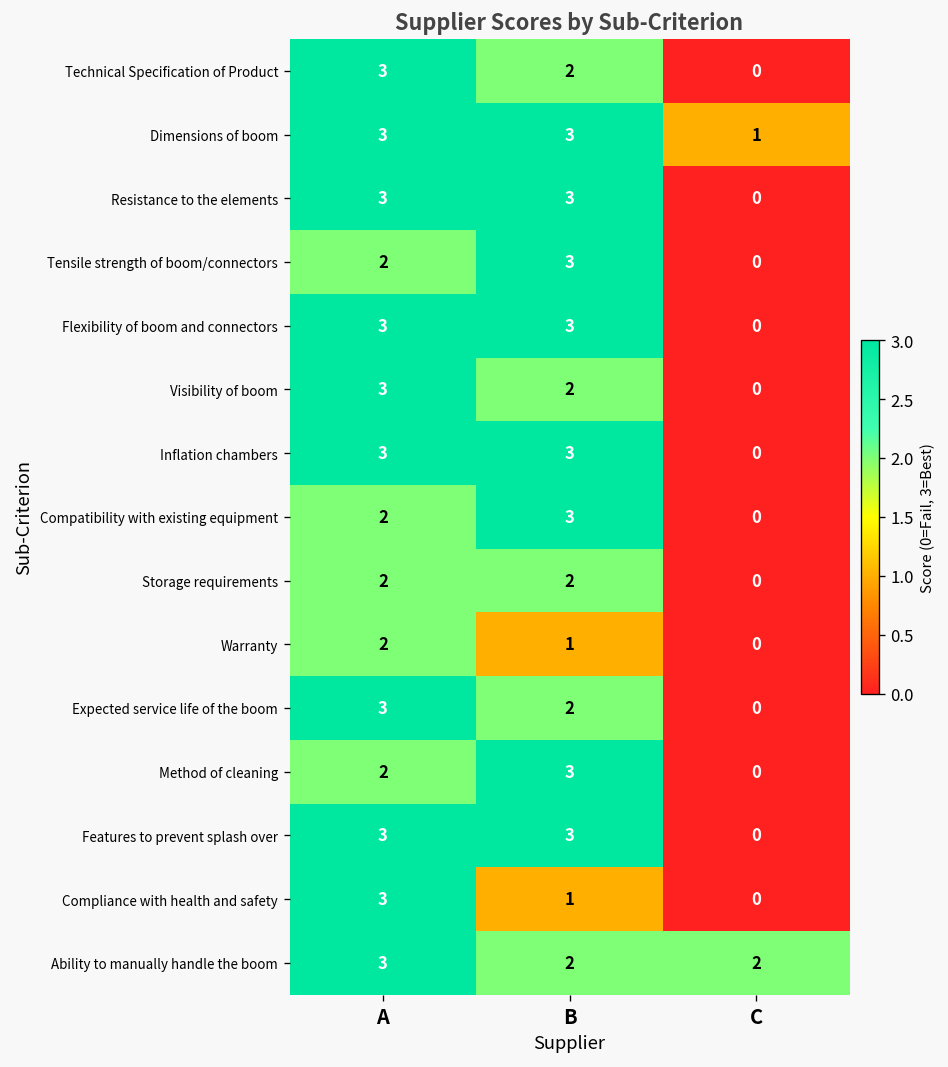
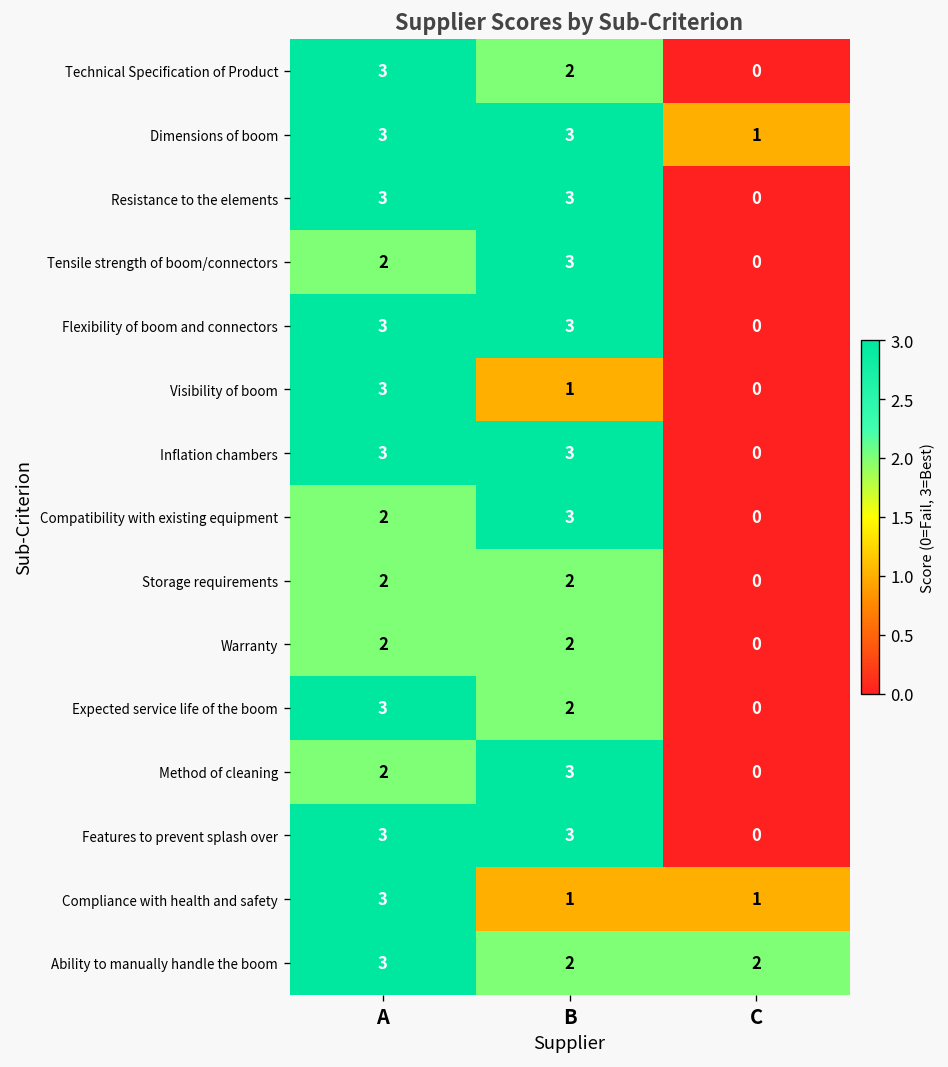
Visibility of boom, B: 2 -> 1
Warranty, B: 1 -> 2
Compliance with health and safety, C: 0 -> 1
